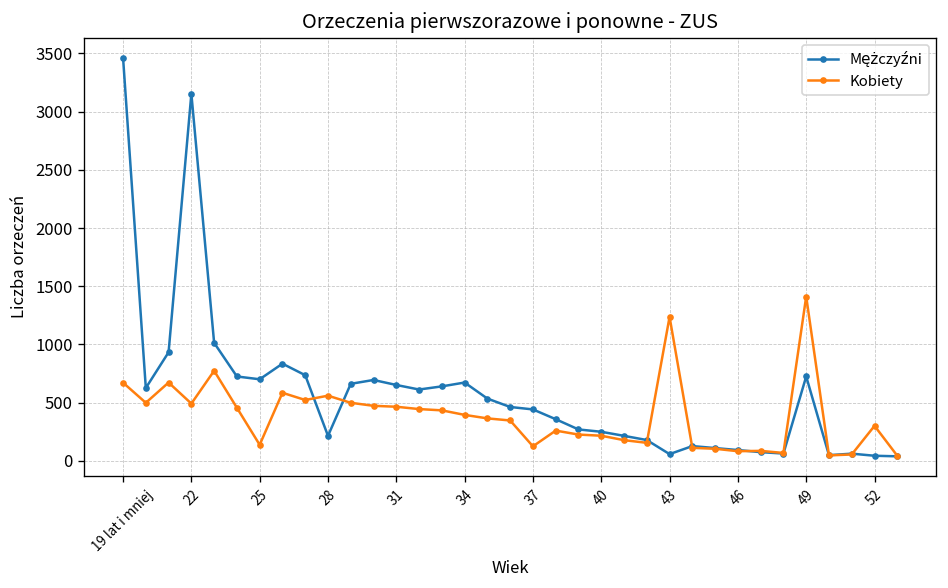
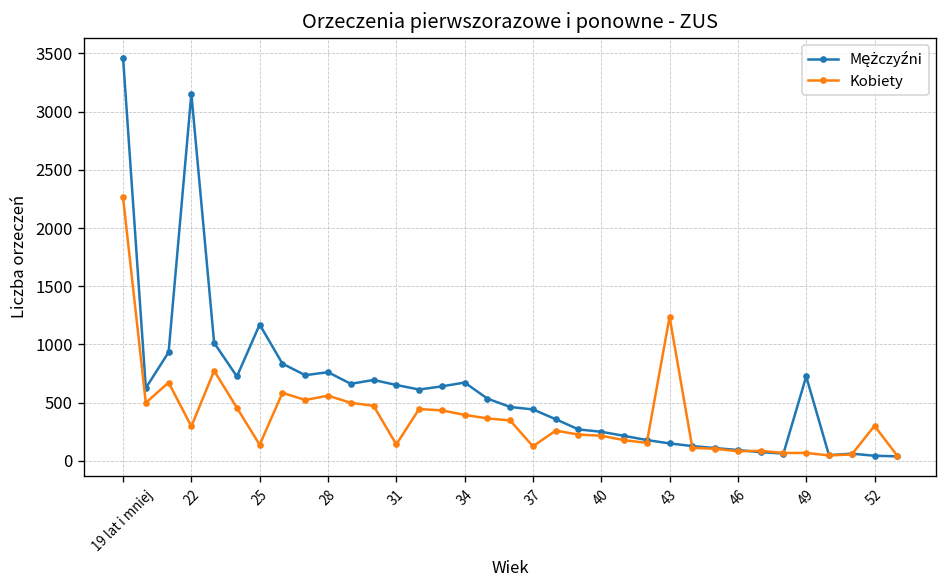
Kobiety, 19 lat i mniej: 700 -> 2300
Kobiety, 22: 500 -> 300
Mężczyźni, 25: 700 -> 1200
Mężczyźni, 28: 200 -> 800
Kobiety, 31: 500 -> 100
Mężczyźni, 43: 100 -> 200
Kobiety, 49: 1400 -> 100
